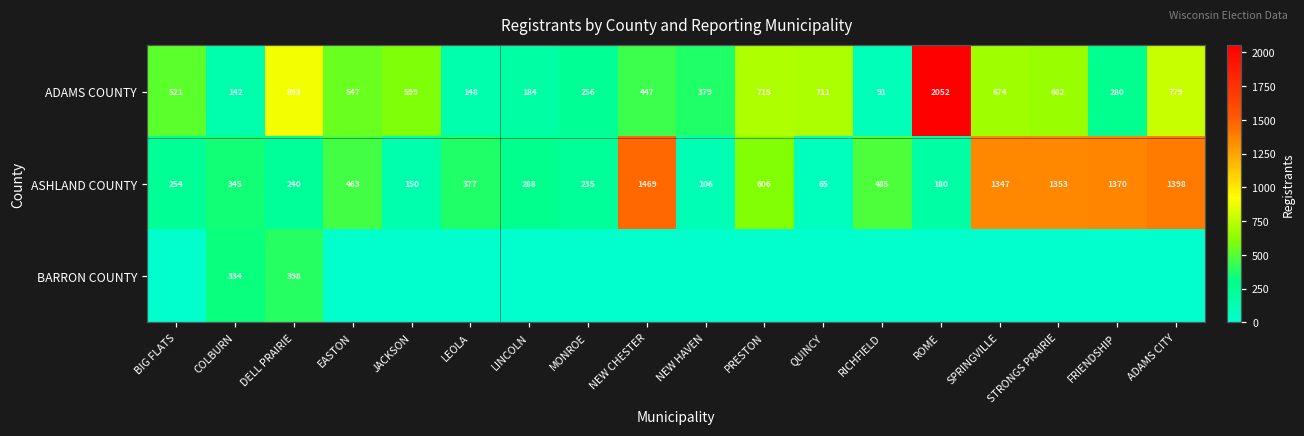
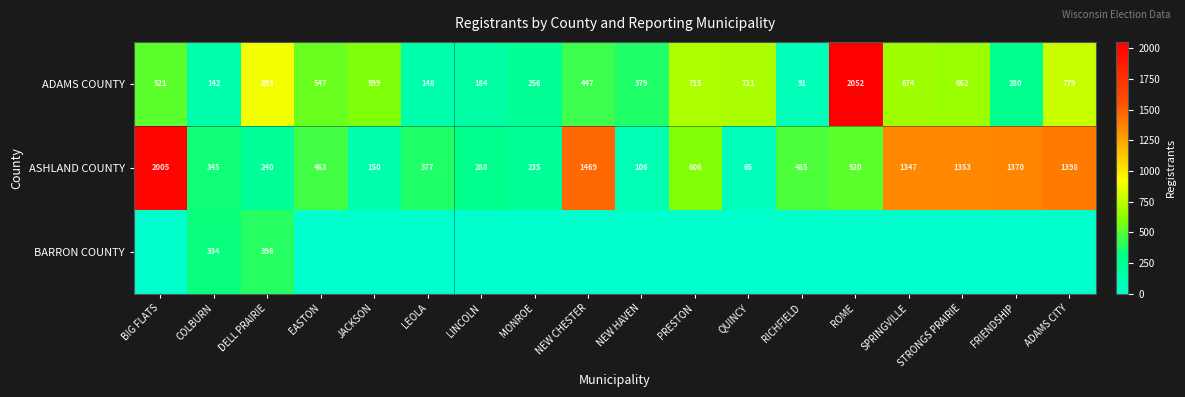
ASHLAND COUNTY, BIG FLATS: 254 -> 2005
ASHLAND COUNTY, ROME: 180 -> 520
